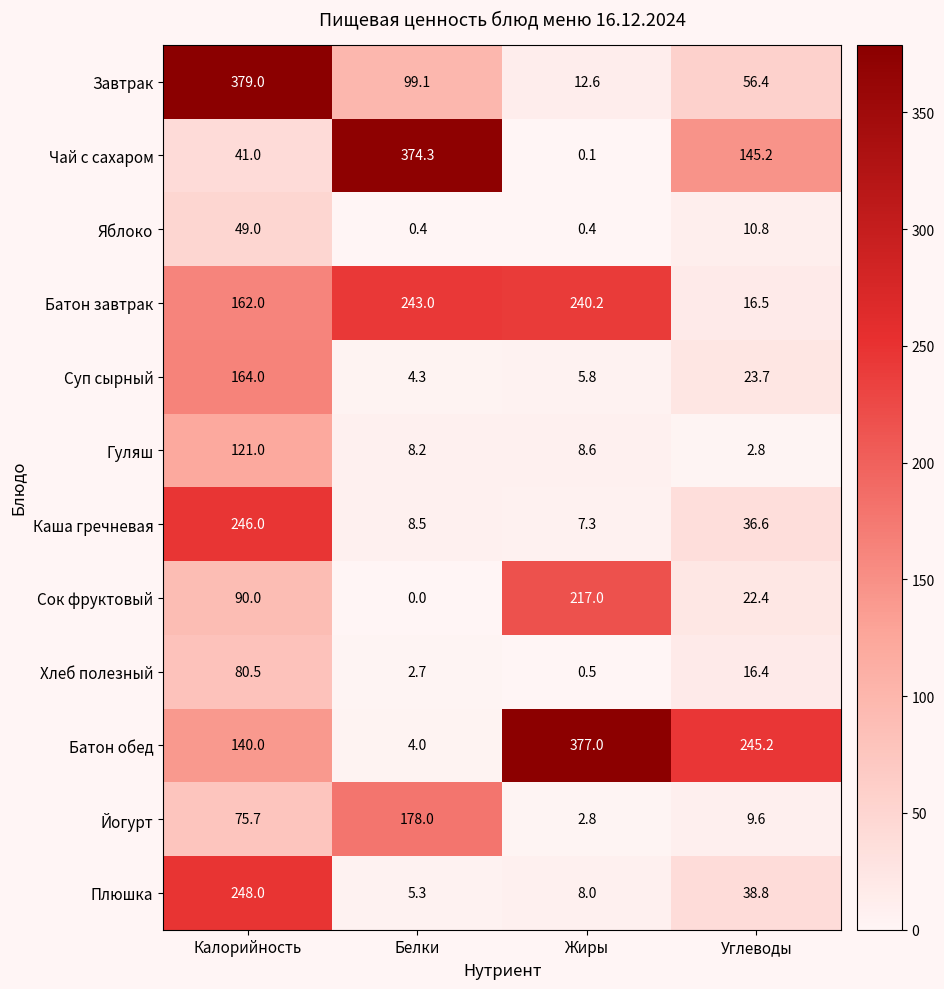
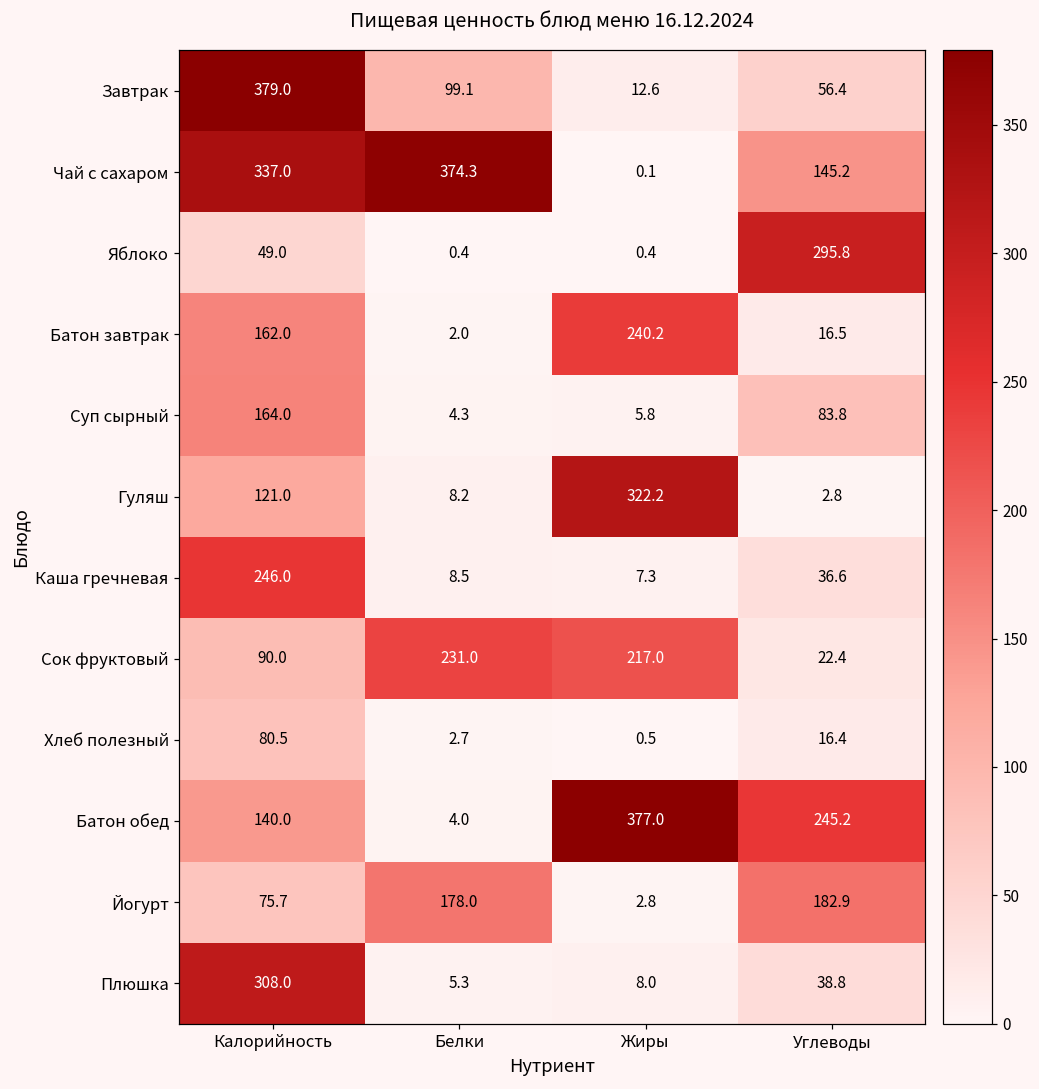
Чай с сахаром, Калорийность: 41.0 -> 337.0
Яблоко, Углеводы: 10.8 -> 295.8
Батон завтрак, Белки: 243.0 -> 2.0
Суп сырный, Углеводы: 23.7 -> 83.8
Гуляш, Жиры: 8.6 -> 322.2
Сок фруктовый, Белки: 0.0 -> 231.0
Йогурт, Углеводы: 9.6 -> 182.9
Плюшка, Калорийность: 248.0 -> 308.0
